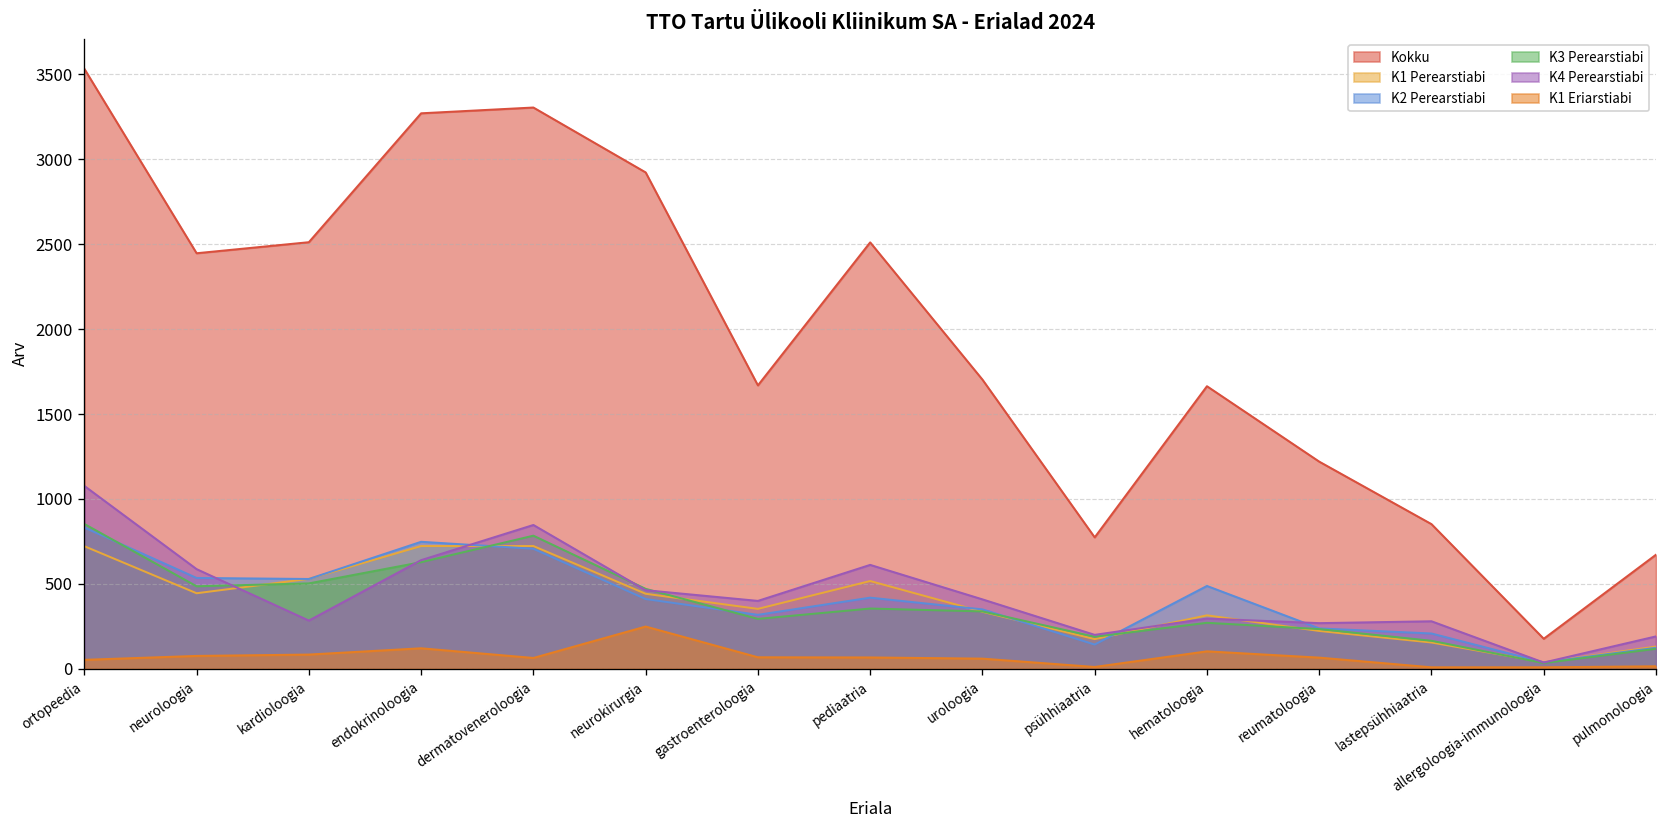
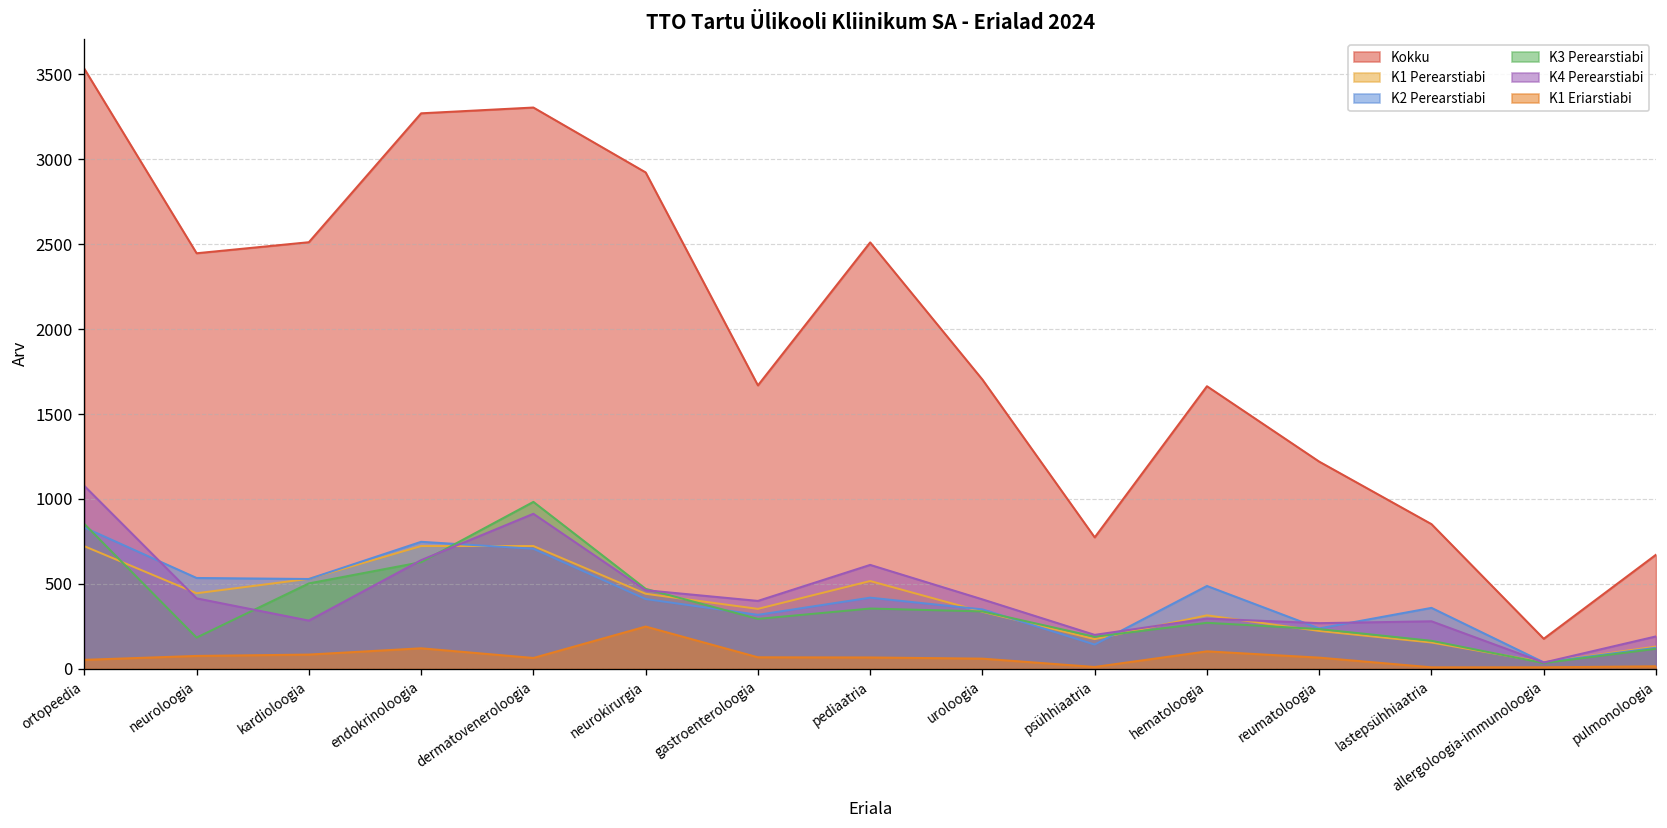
K3 Perearstiabi, neuroloogia: 490 -> 180
K4 Perearstiabi, neuroloogia: 590 -> 420
K3 Perearstiabi, dermatoveneroloogia: 780 -> 980
K4 Perearstiabi, dermatoveneroloogia: 850 -> 910
K2 Perearstiabi, lastepsühhiaatria: 210 -> 360
